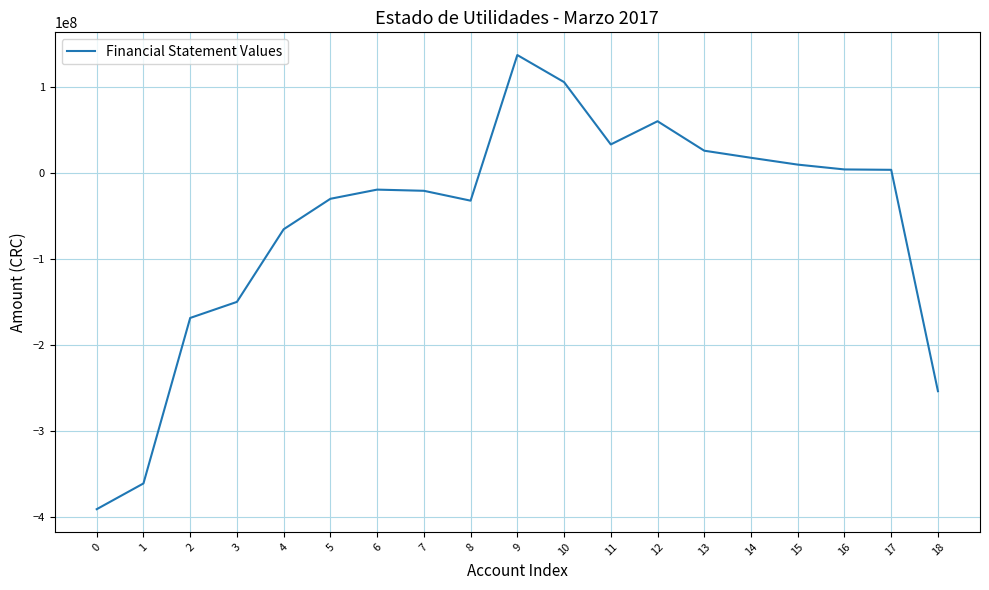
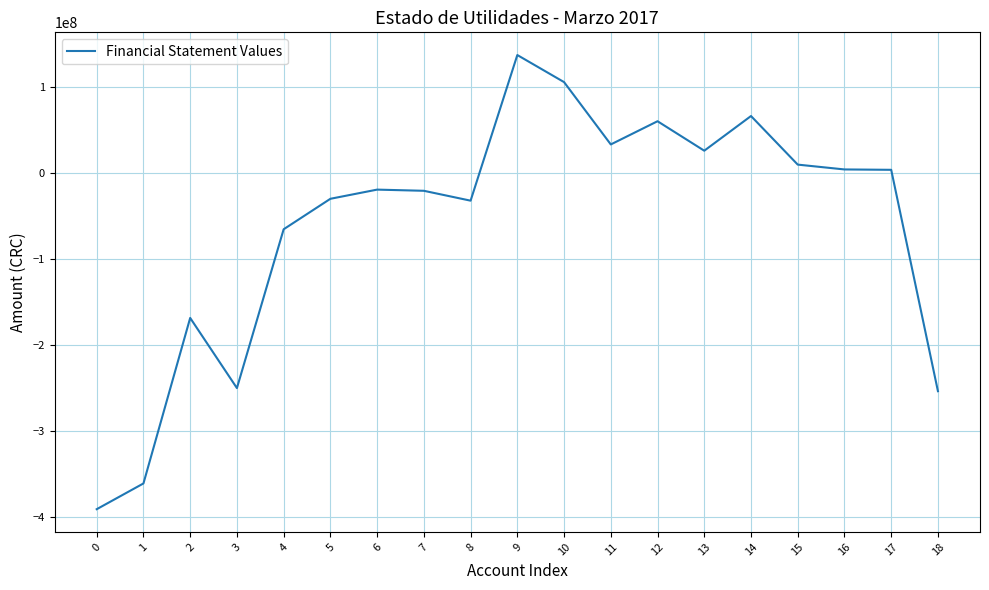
3: -150000000 -> -250000000
14: 20000000 -> 70000000
